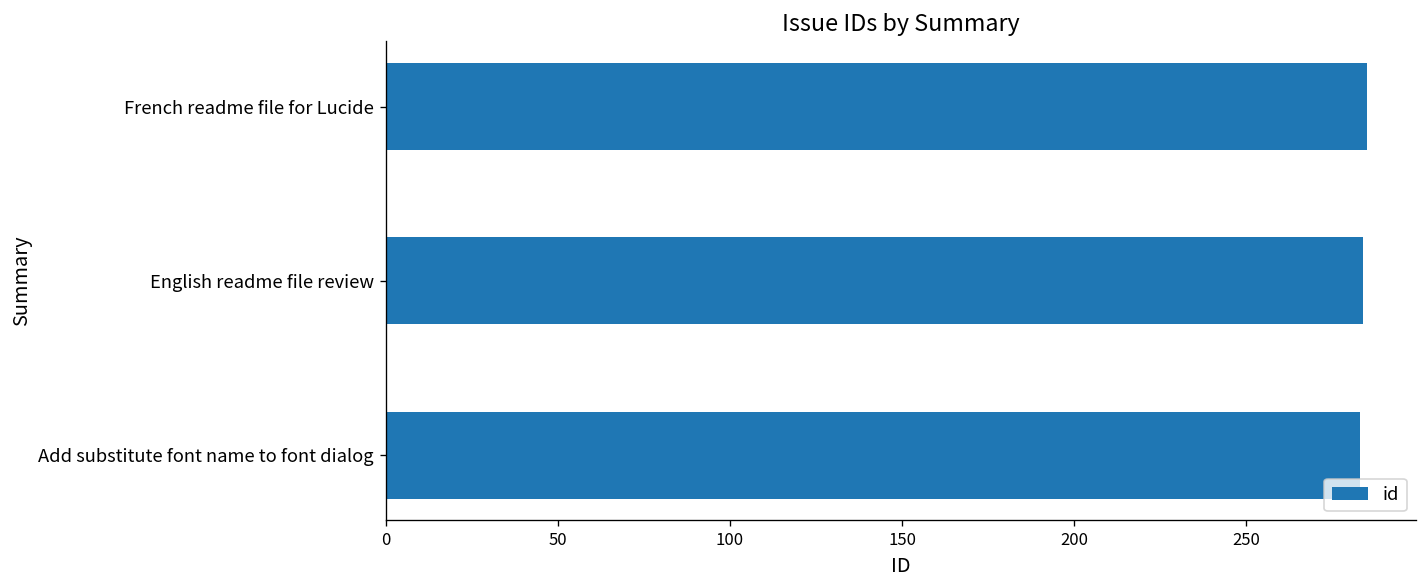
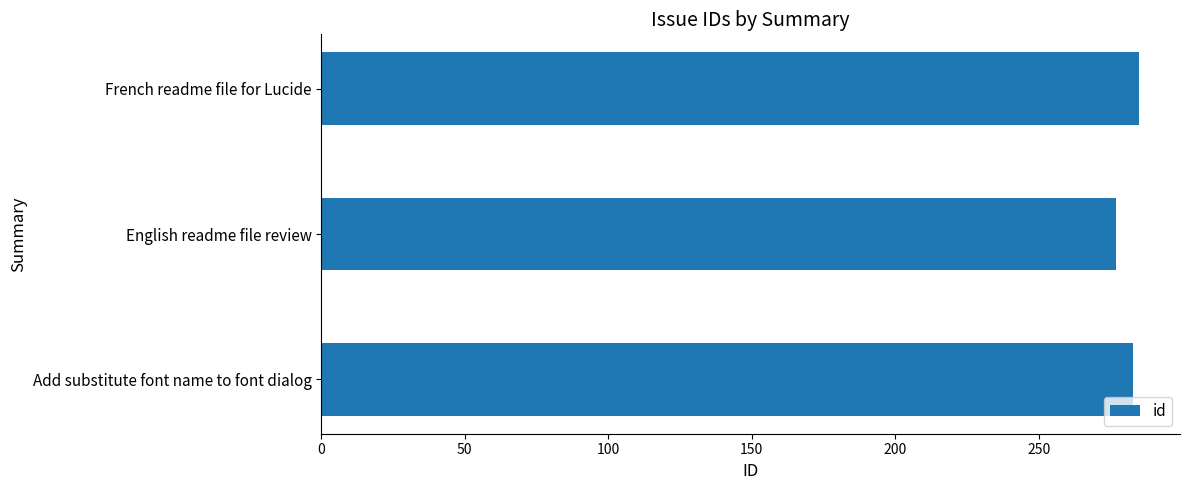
English readme file review: 284 -> 277
